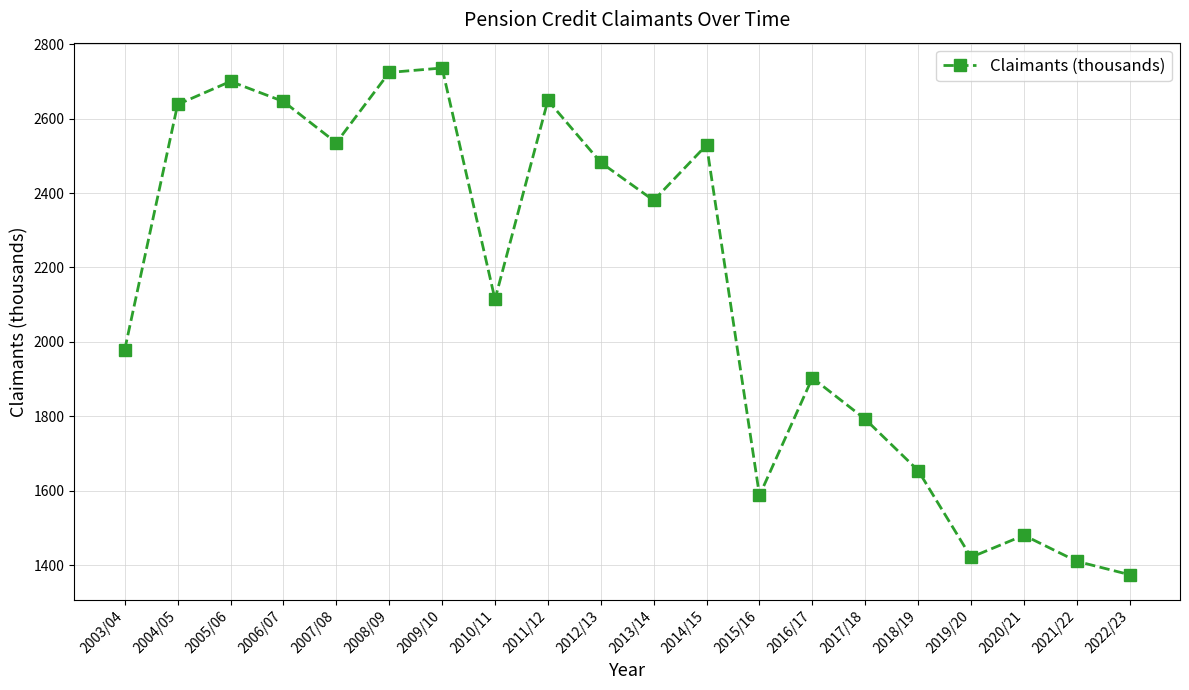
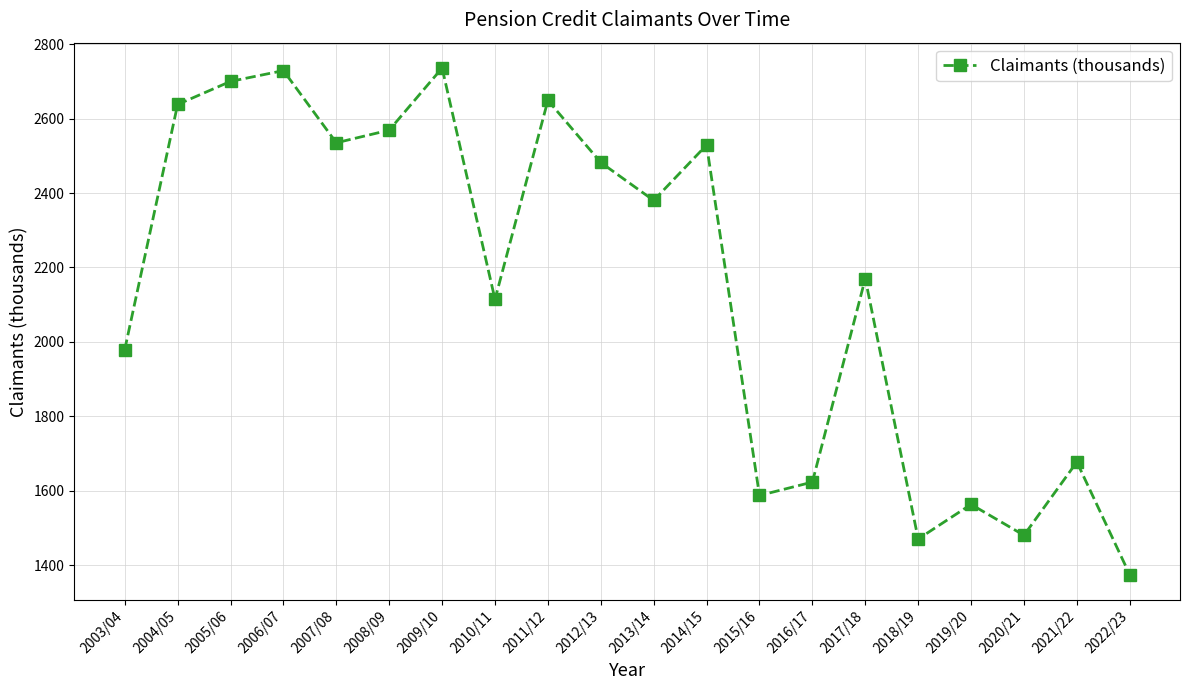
2006/07: 2650 -> 2730
2008/09: 2720 -> 2570
2016/17: 1900 -> 1620
2017/18: 1790 -> 2170
2018/19: 1650 -> 1470
2019/20: 1420 -> 1560
2021/22: 1410 -> 1680
